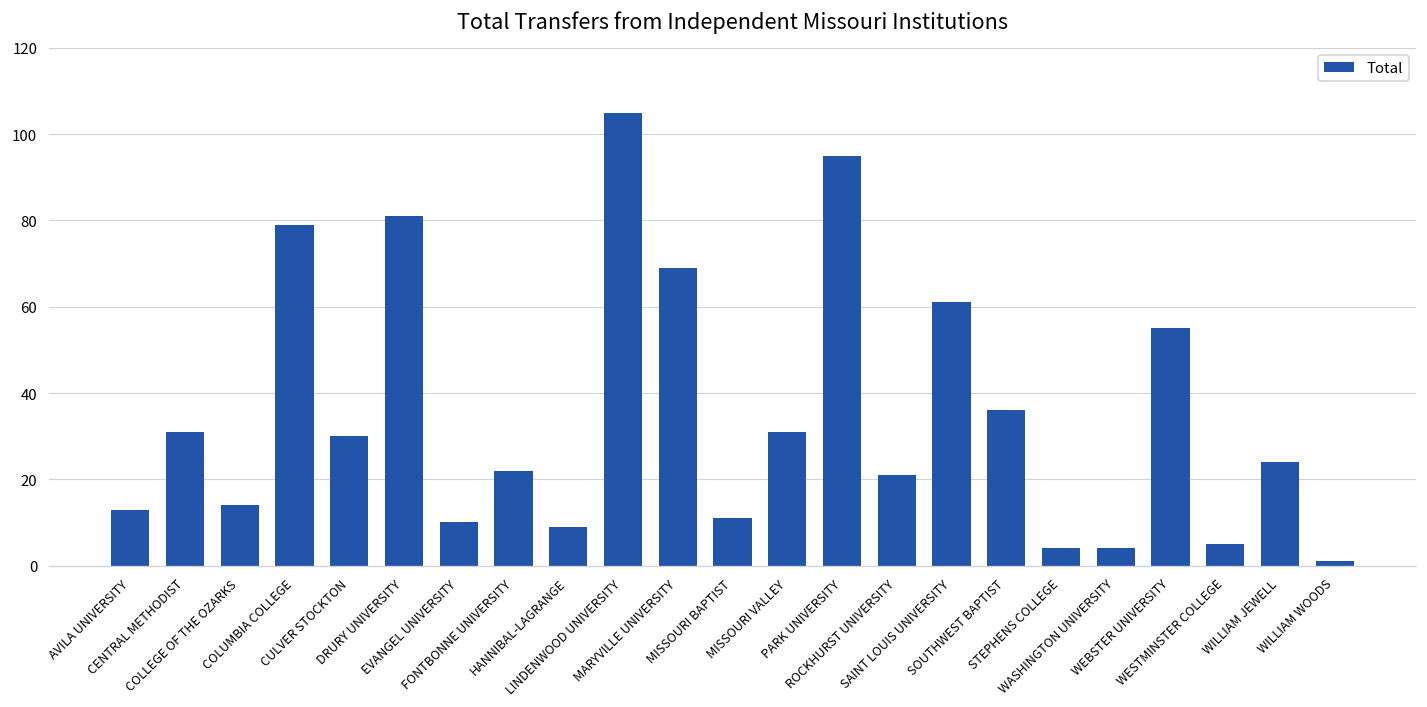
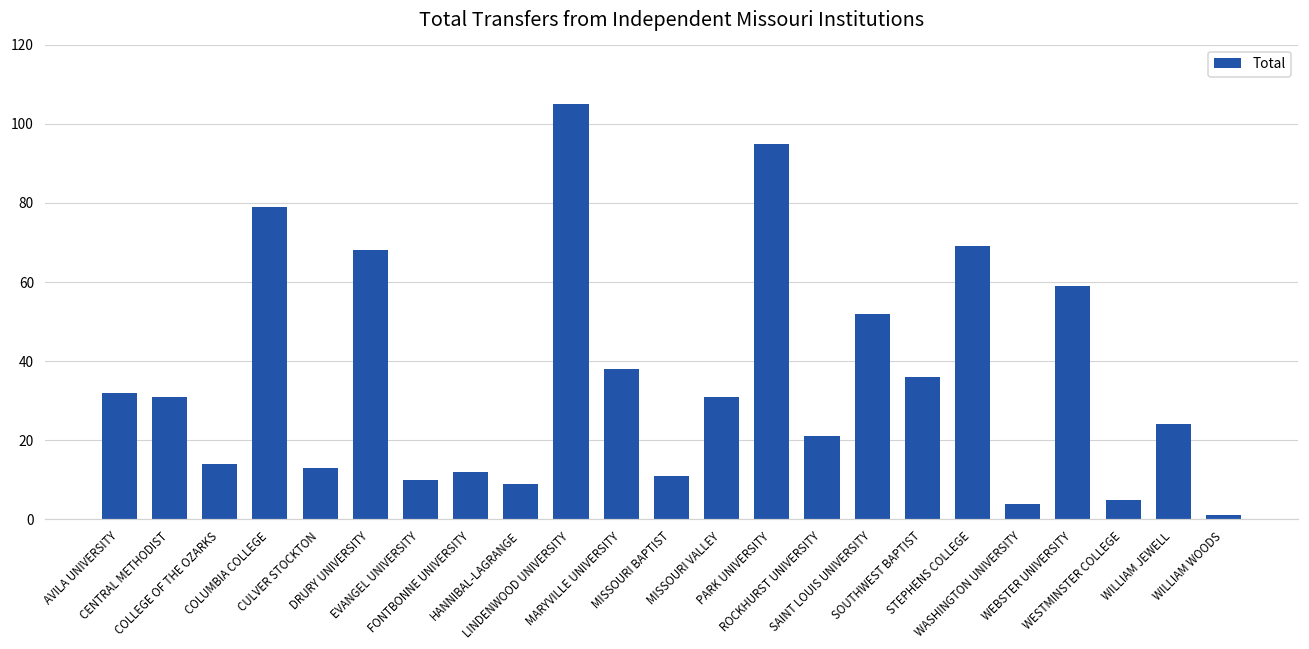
AVILA UNIVERSITY: 13 -> 32
CULVER STOCKTON: 30 -> 13
DRURY UNIVERSITY: 81 -> 68
FONTBONNE UNIVERSITY: 22 -> 12
MARYVILLE UNIVERSITY: 69 -> 38
SAINT LOUIS UNIVERSITY: 61 -> 52
STEPHENS COLLEGE: 4 -> 69
WEBSTER UNIVERSITY: 55 -> 59
